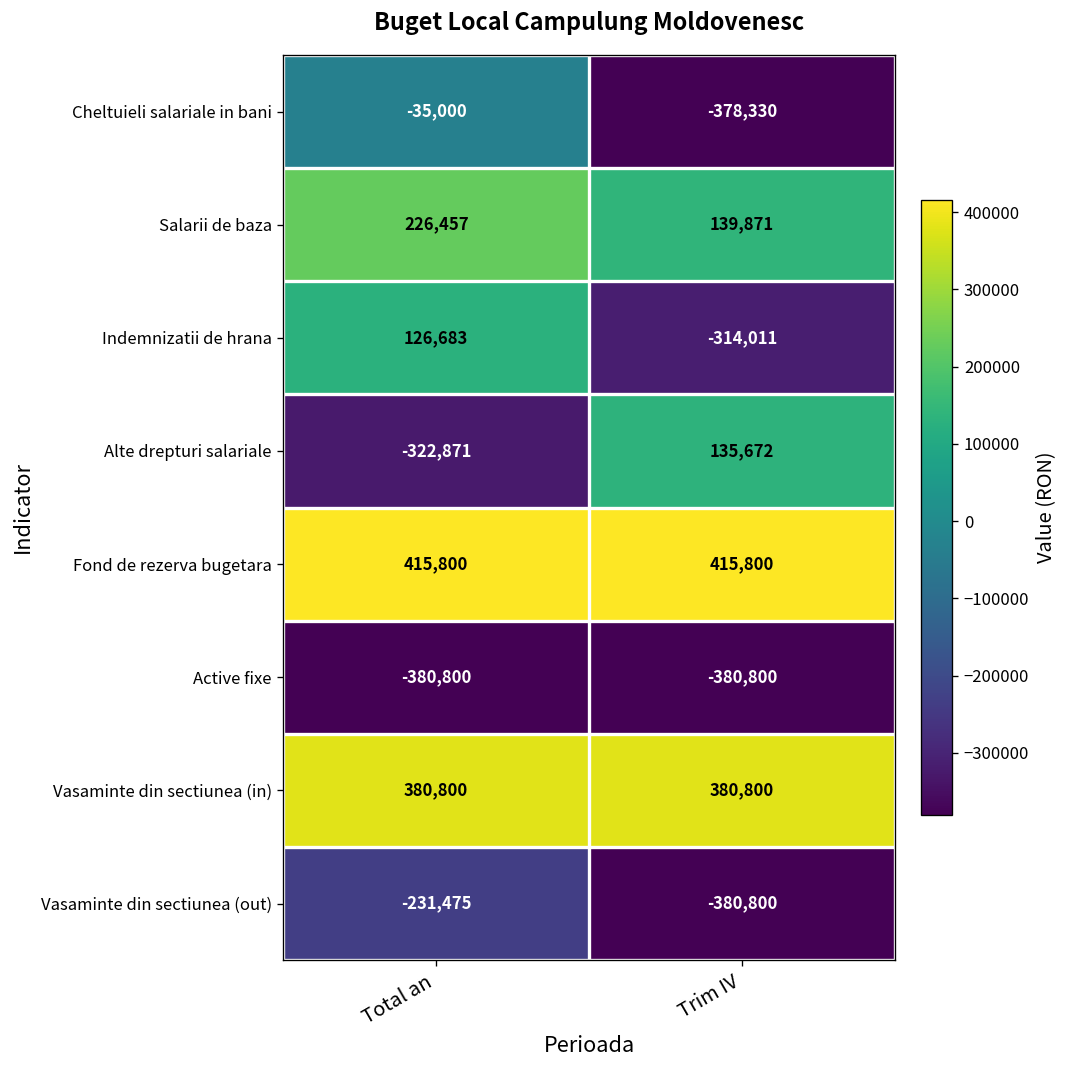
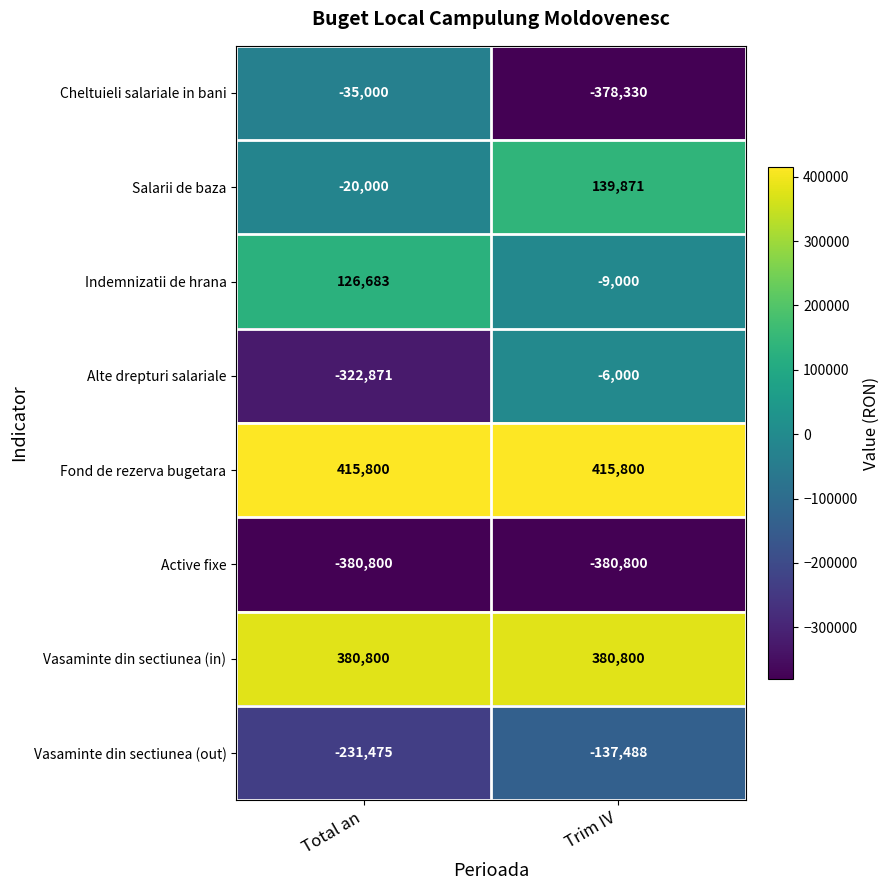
Salarii de baza, Total an: 226,457 -> -20,000
Indemnizatii de hrana, Trim IV: -314,011 -> -9,000
Alte drepturi salariale, Trim IV: 135,672 -> -6,000
Vasaminte din sectiunea (out), Trim IV: -380,800 -> -137,488
